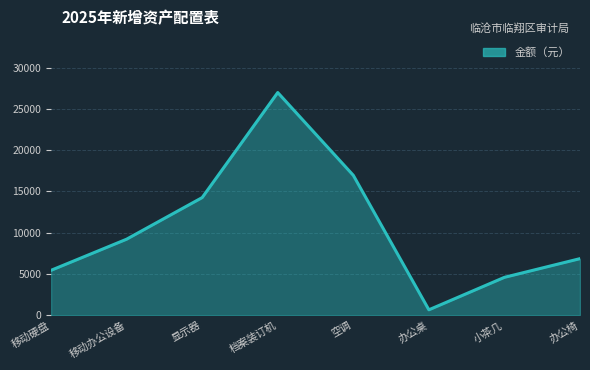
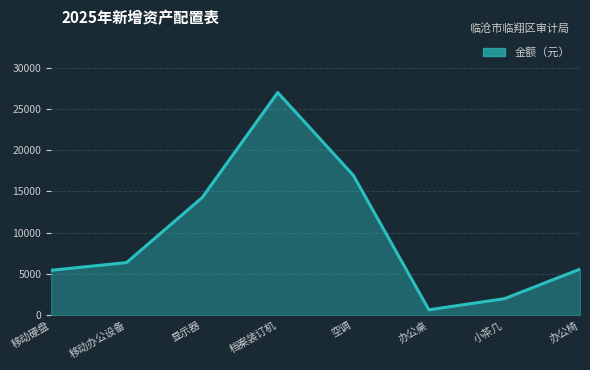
移动办公设备: 9000 -> 6000
小茶几: 5000 -> 2000
办公椅: 7000 -> 6000
